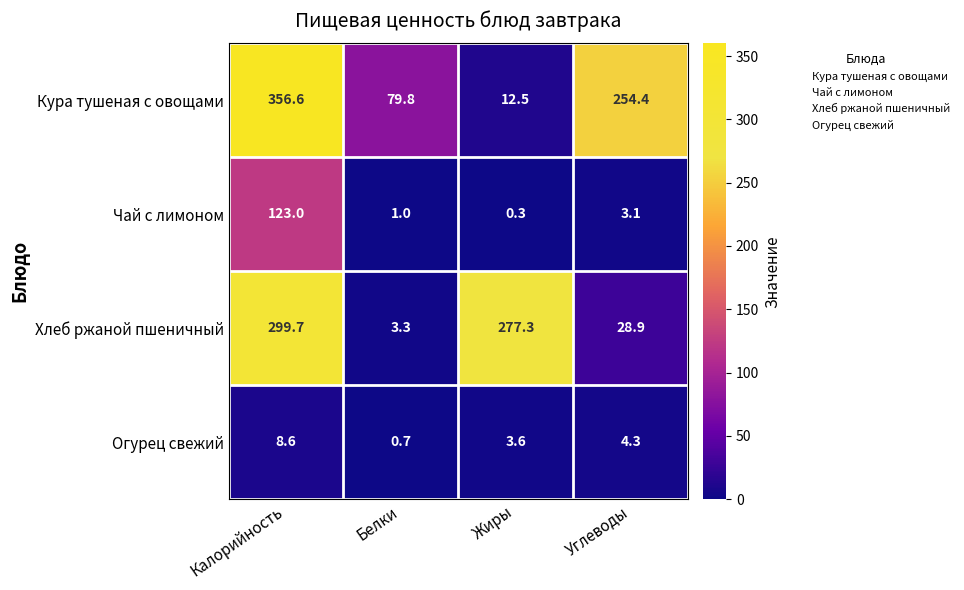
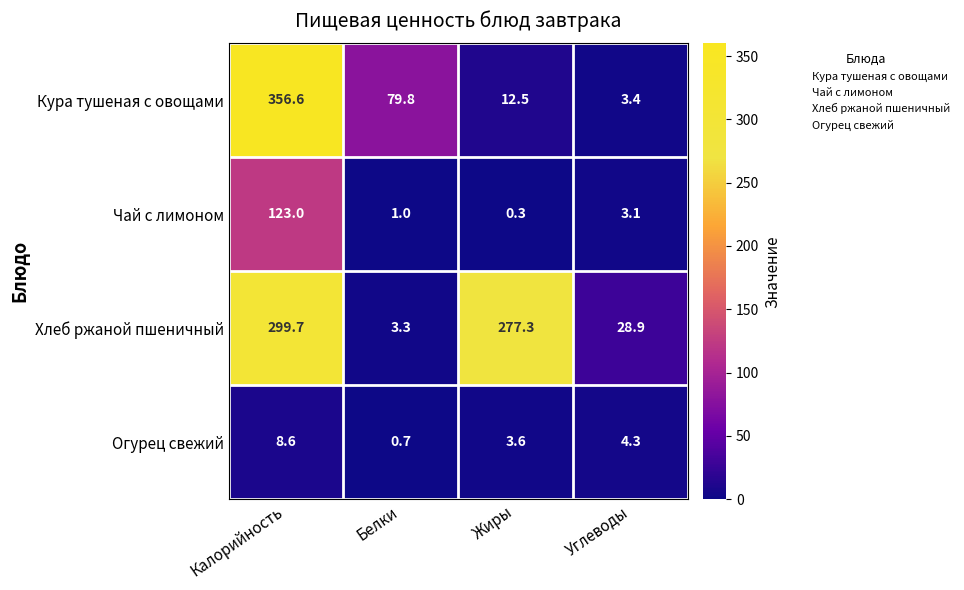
Кура тушеная с овощами, Углеводы: 254.4 -> 3.4
